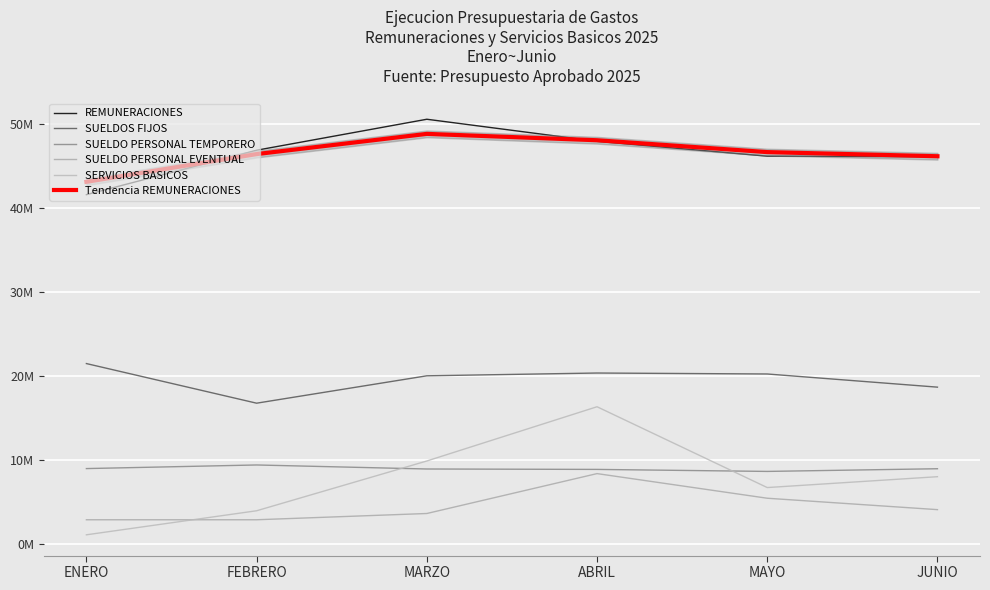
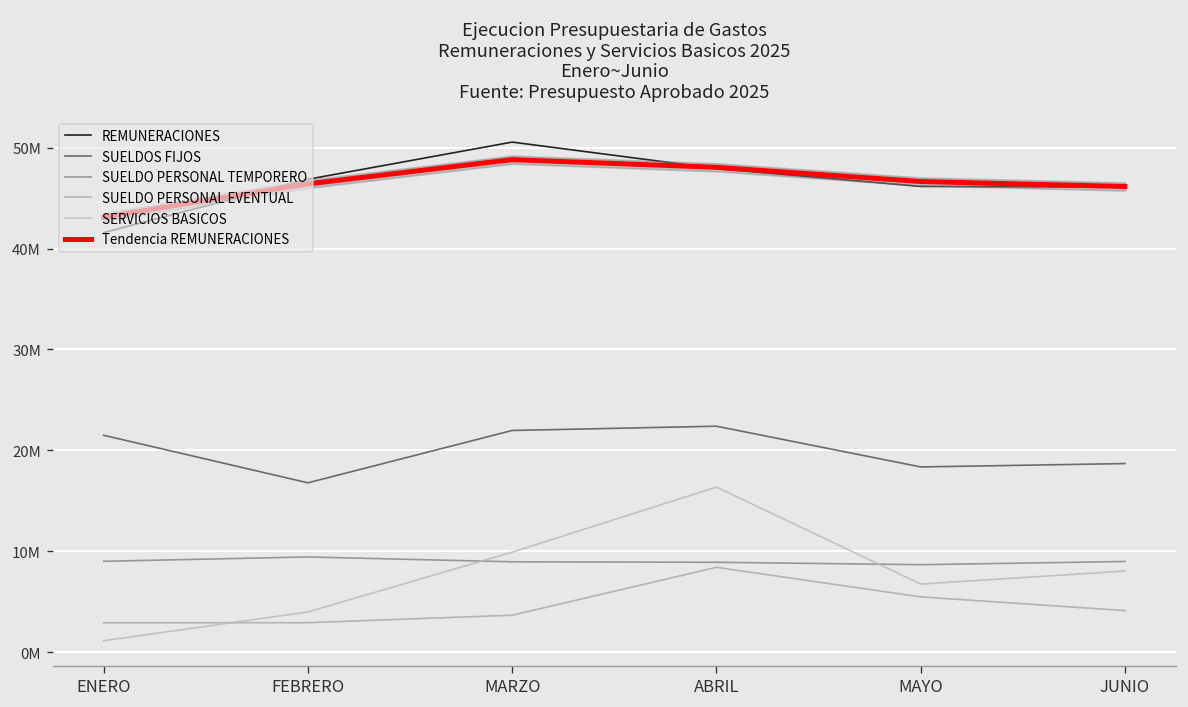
SUELDOS FIJOS, MARZO: 20000000 -> 22000000
SUELDOS FIJOS, ABRIL: 20000000 -> 22000000
SUELDOS FIJOS, MAYO: 20000000 -> 18000000
